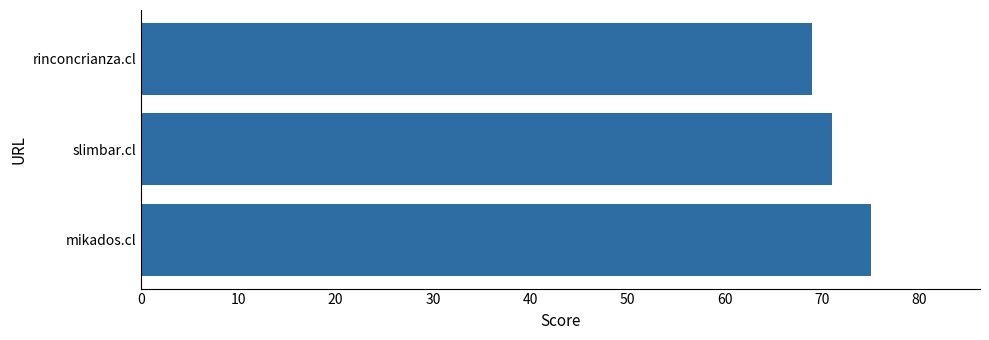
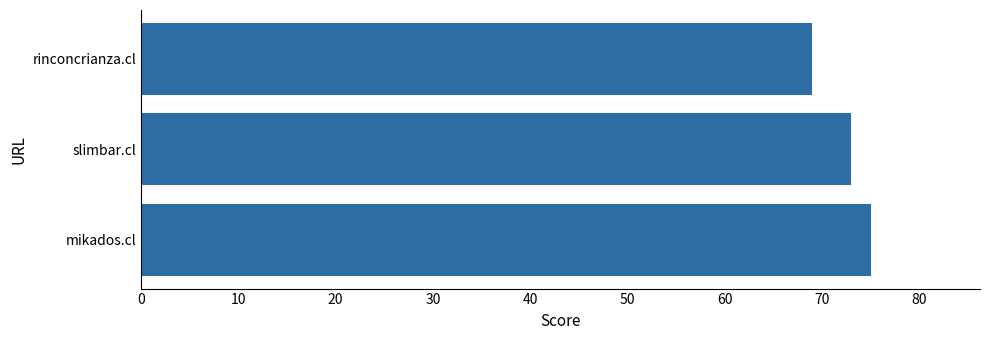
slimbar.cl: 71 -> 73
